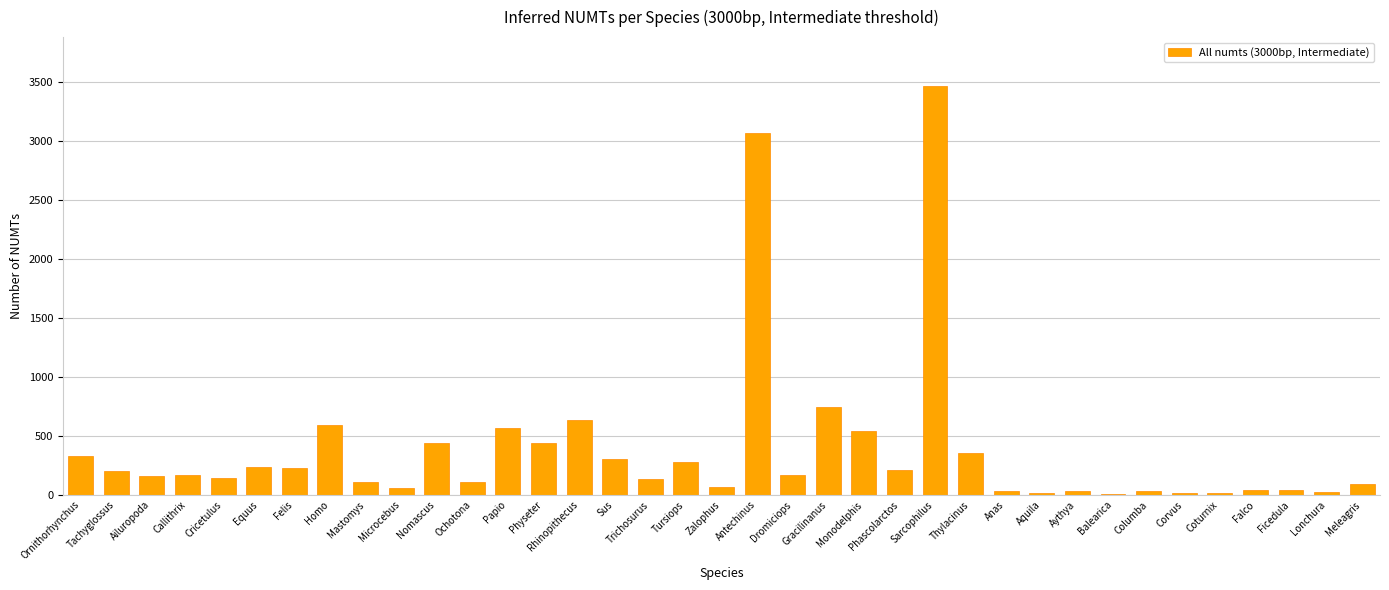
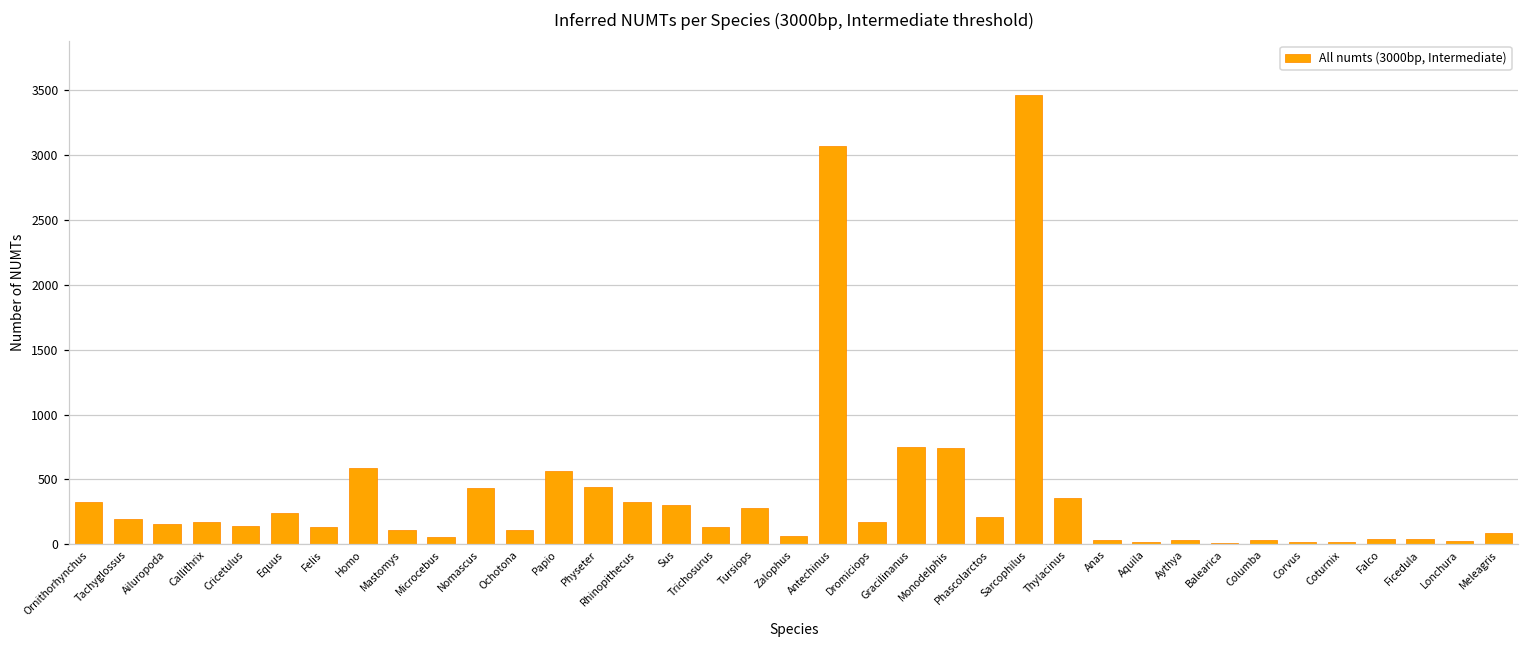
Felis: 230 -> 130
Rhinopithecus: 630 -> 330
Monodelphis: 540 -> 750
